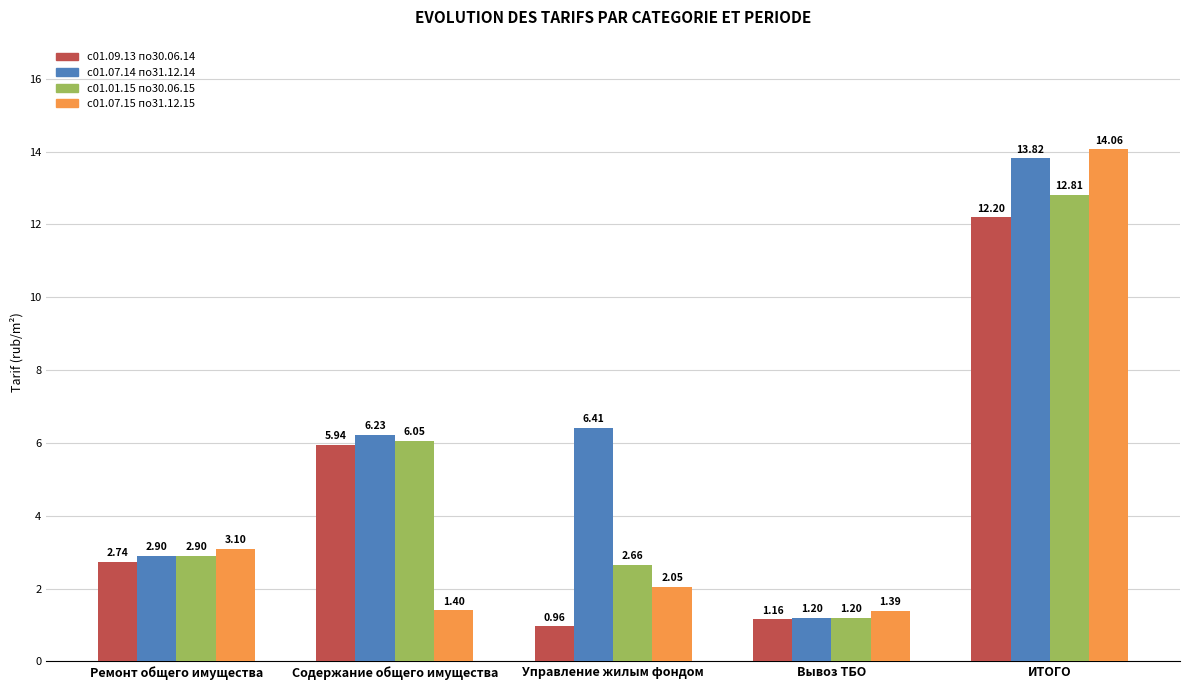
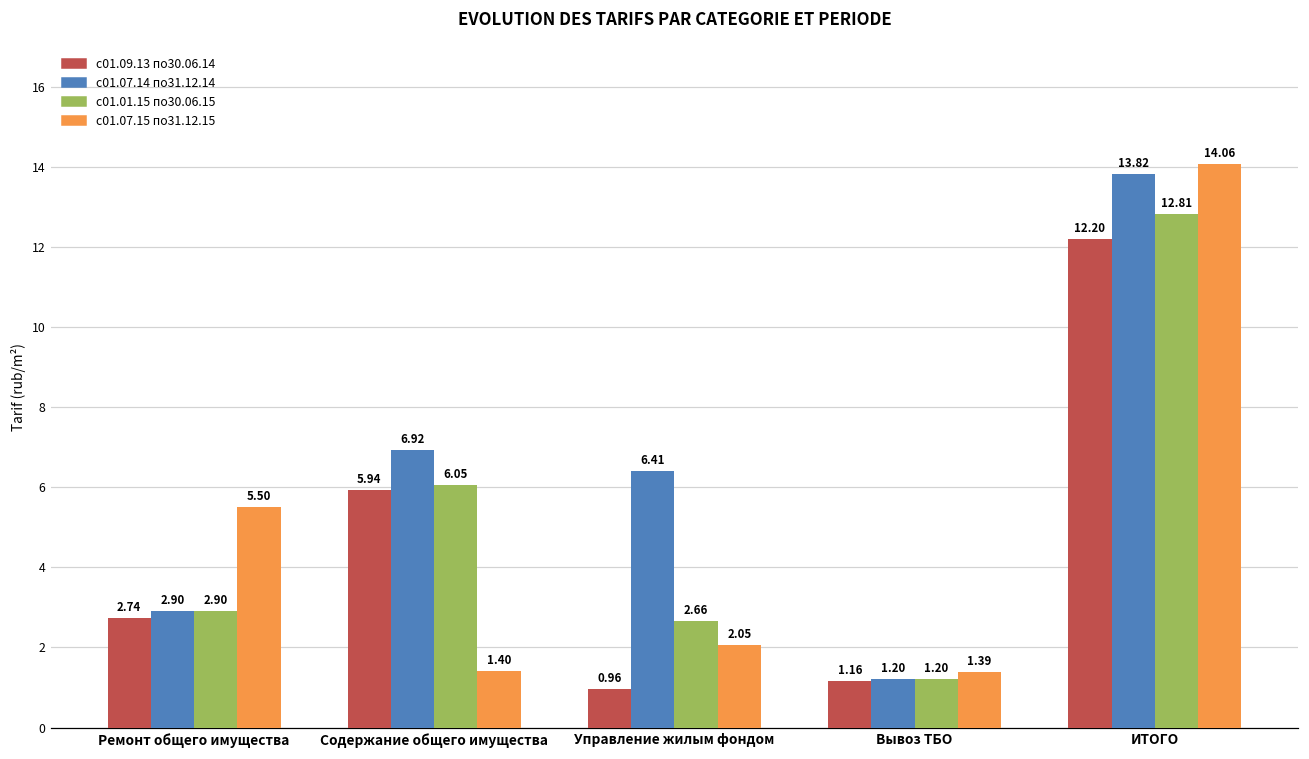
с01.07.15 по31.12.15, Ремонт общего имущества: 3.10 -> 5.50
с01.07.14 по31.12.14, Содержание общего имущества: 6.23 -> 6.92
